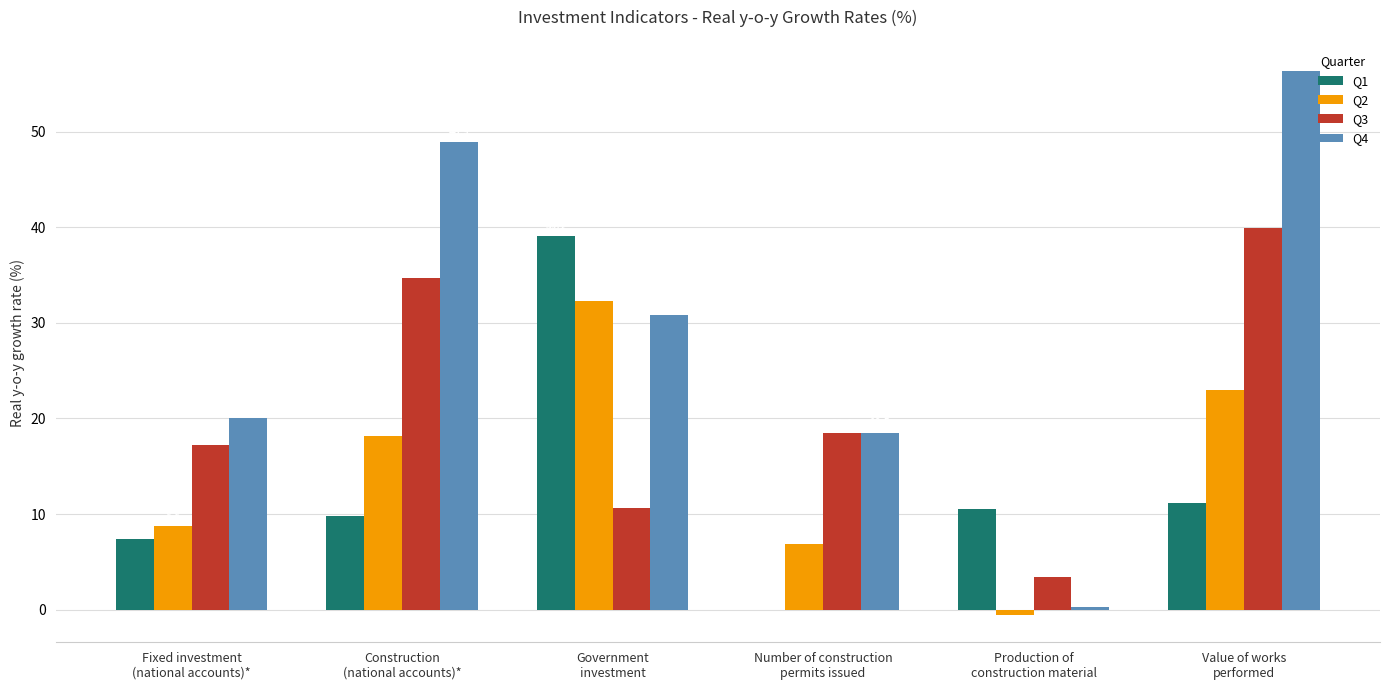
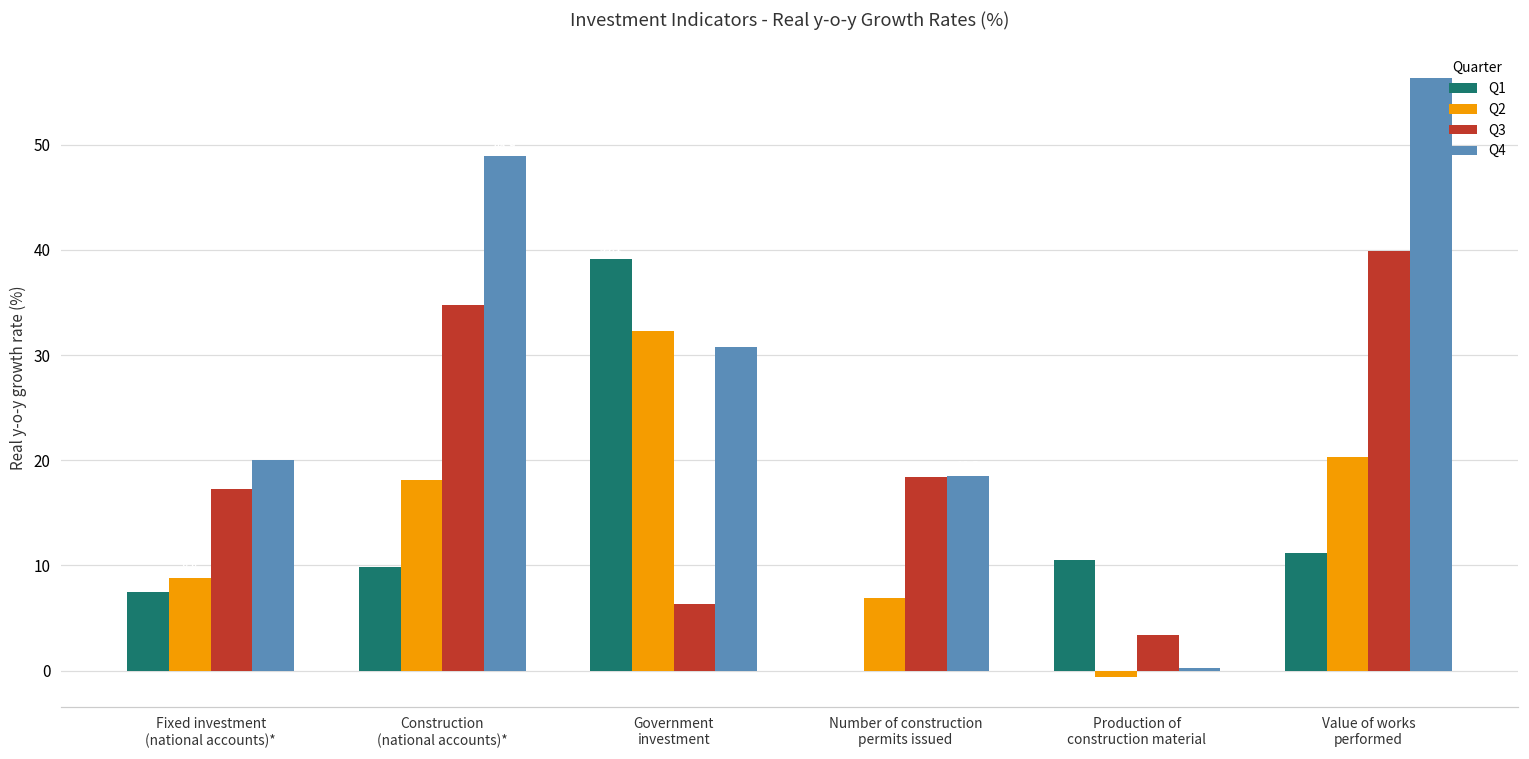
Q3, Government investment: 11 -> 6
Q2, Value of works performed: 23 -> 20
